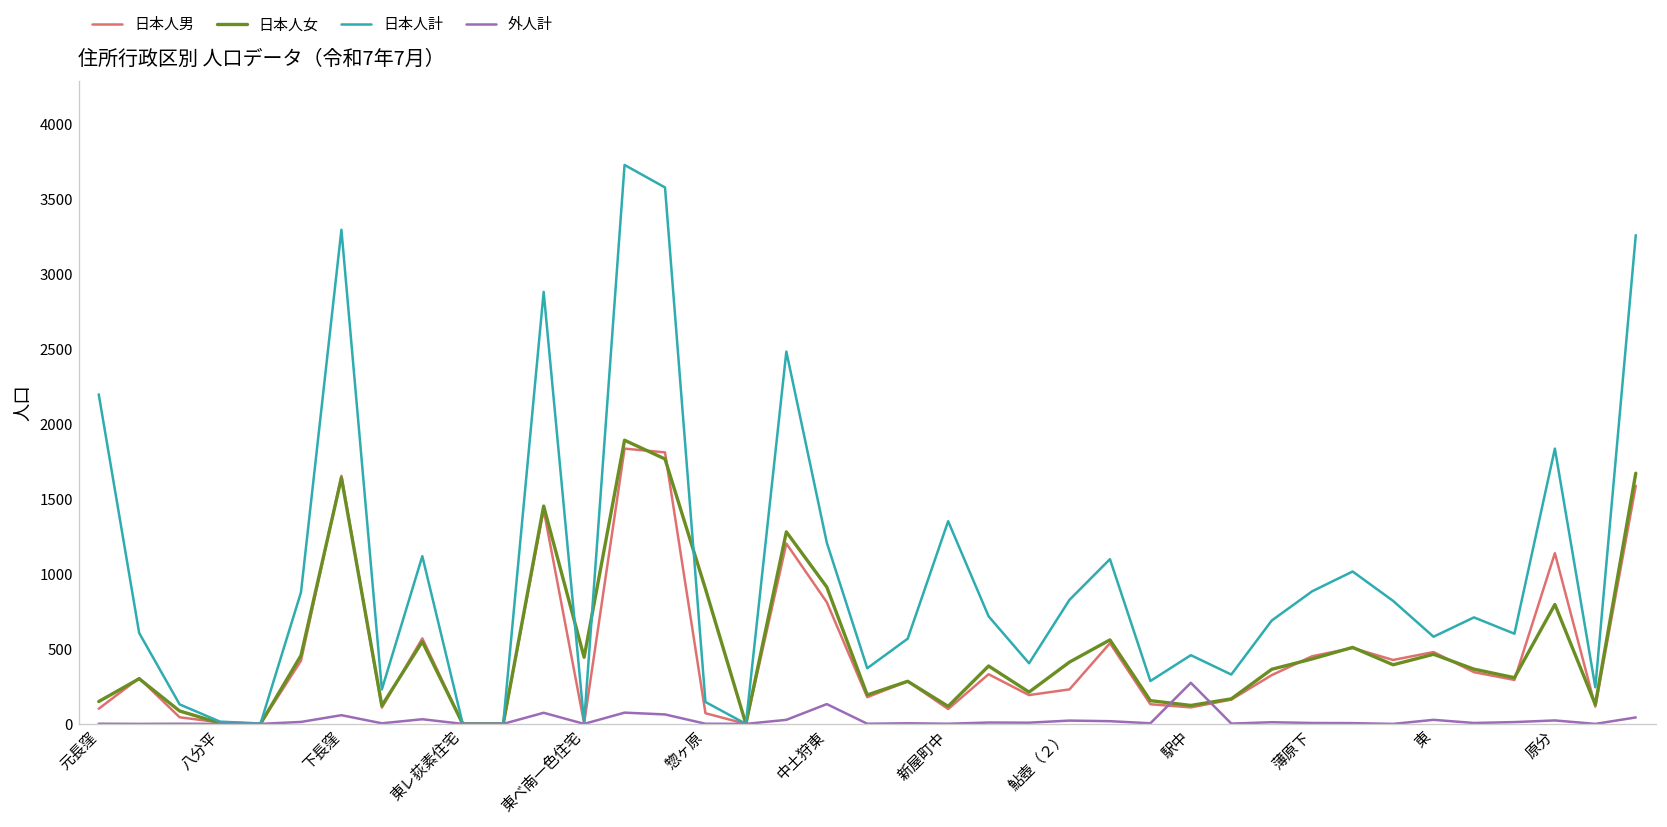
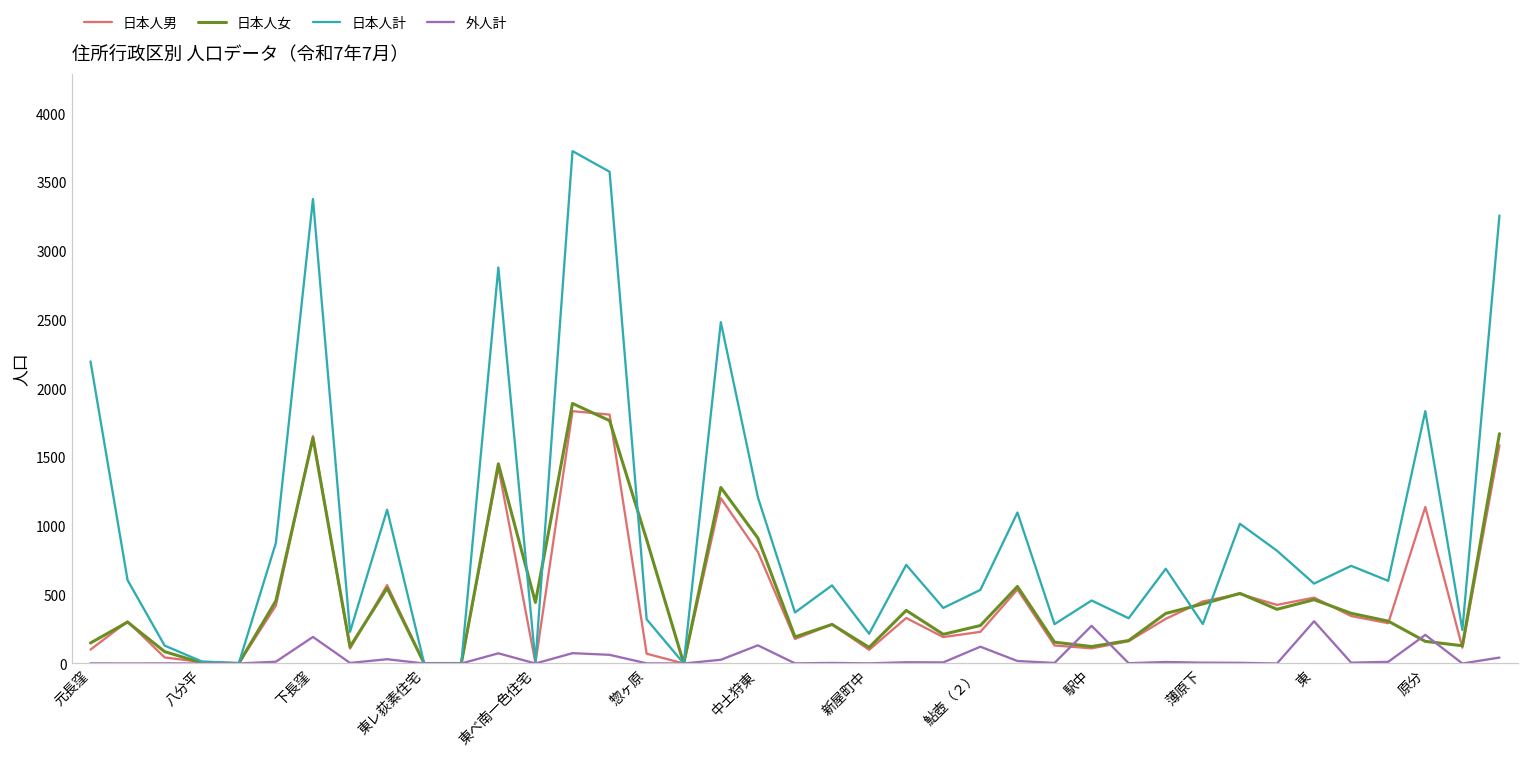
日本人計, 下長窪: 3290 -> 3380
外人計, 下長窪: 60 -> 190
日本人計, 惣ヶ原: 150 -> 320
日本人計, 新屋町中: 1350 -> 220
日本人女, 鮎壺（２）: 410 -> 280
日本人計, 鮎壺（２）: 830 -> 540
外人計, 鮎壺（２）: 20 -> 120
日本人計, 薄原下: 880 -> 290
外人計, 東: 30 -> 310
日本人女, 原分: 800 -> 160
外人計, 原分: 20 -> 210
